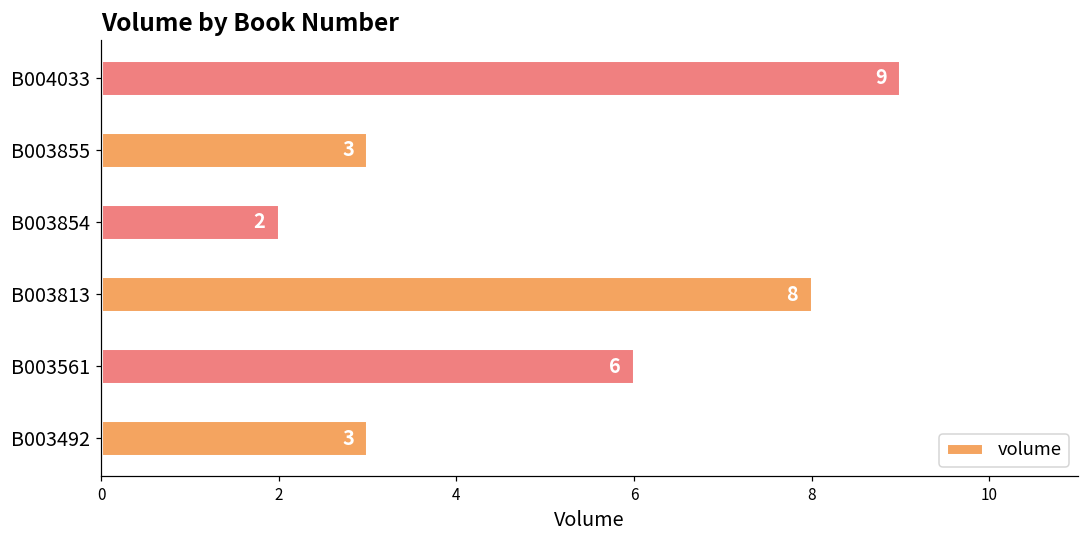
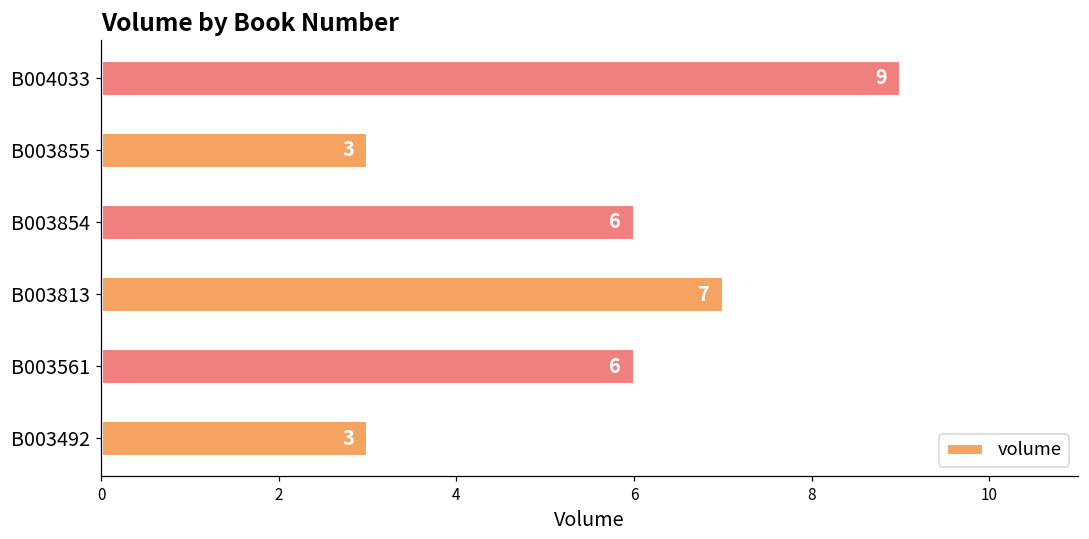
B003854: 2 -> 6
B003813: 8 -> 7
